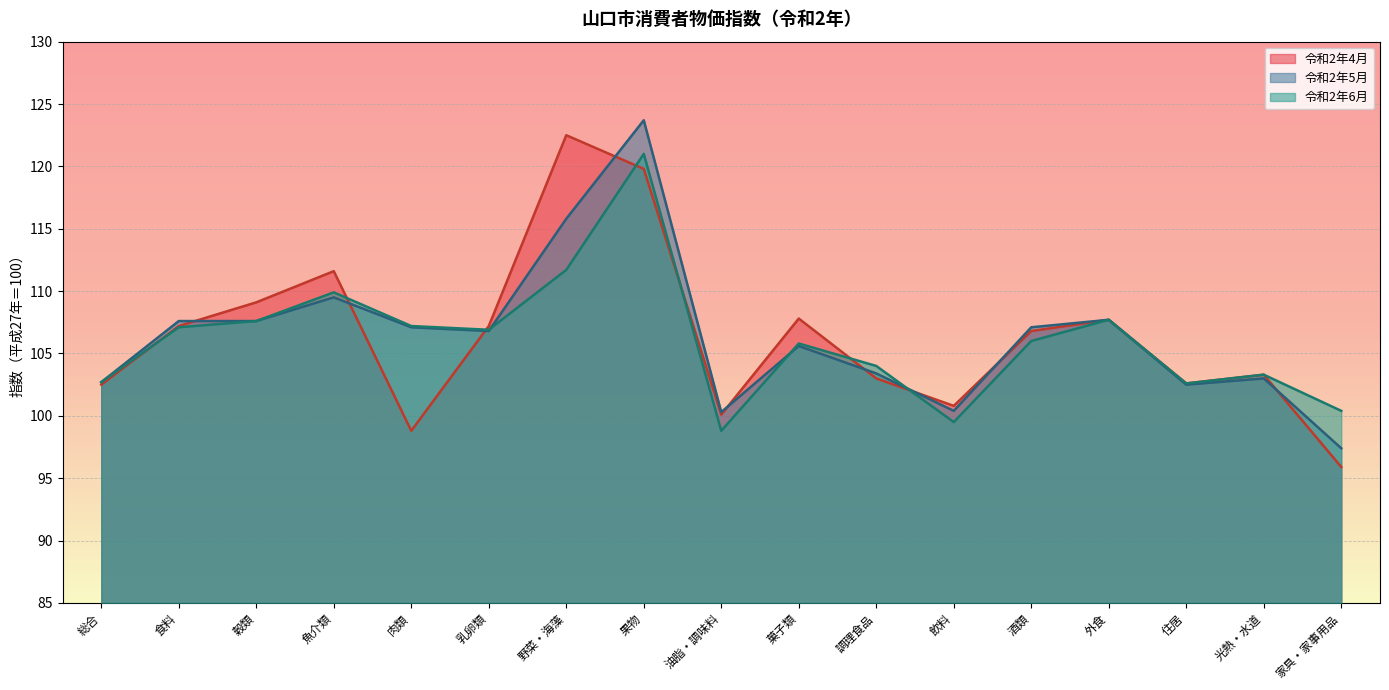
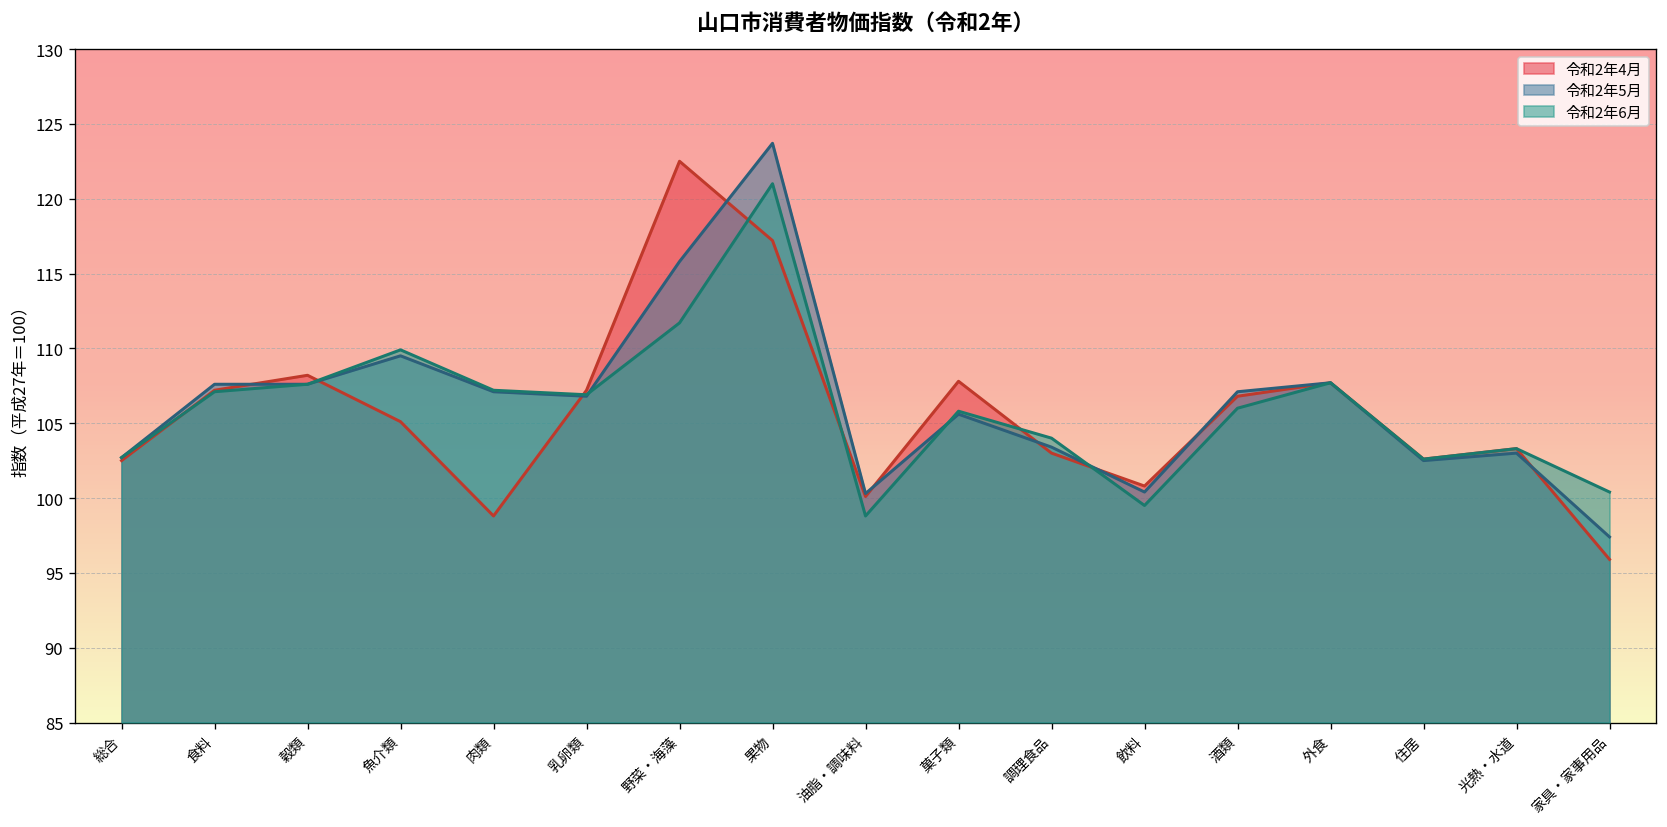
令和2年4月, 穀類: 109.1 -> 108.2
令和2年4月, 魚介類: 111.6 -> 105.1
令和2年4月, 果物: 119.8 -> 117.2
